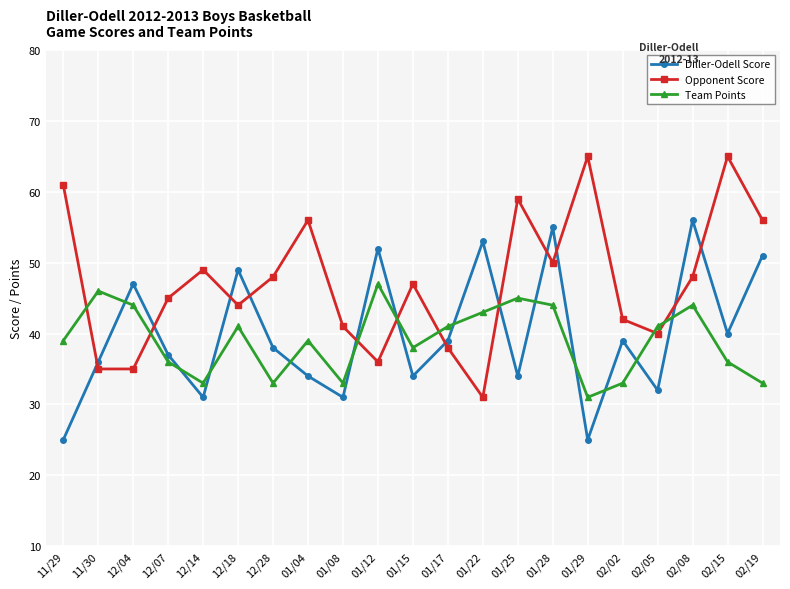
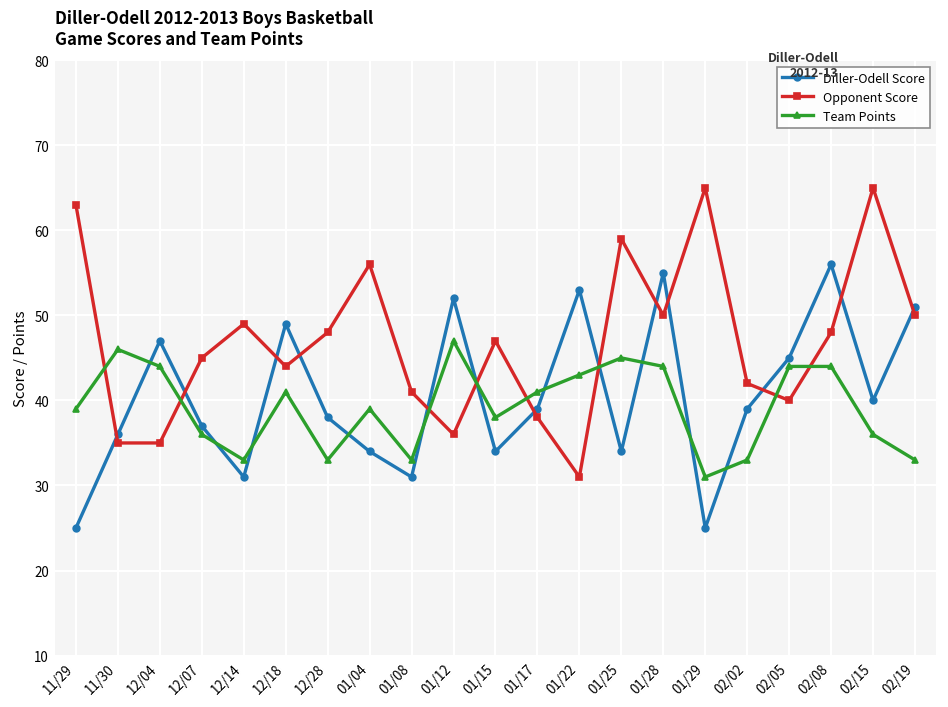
Opponent Score, 11/29: 61 -> 63
Diller-Odell Score, 02/05: 32 -> 45
Team Points, 02/05: 41 -> 44
Opponent Score, 02/19: 56 -> 50
